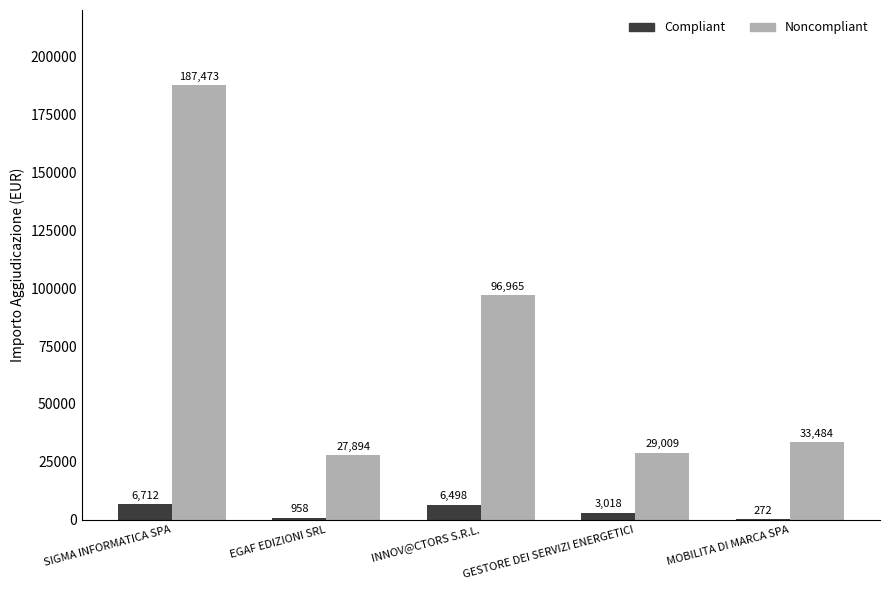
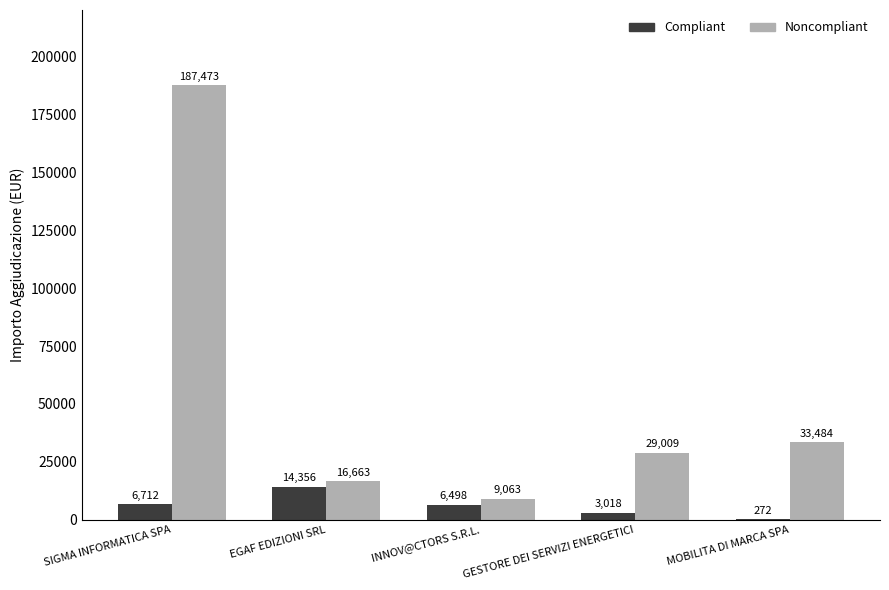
Compliant, EGAF EDIZIONI SRL: 958 -> 14,356
Noncompliant, EGAF EDIZIONI SRL: 27,894 -> 16,663
Noncompliant, INNOV@CTORS S.R.L.: 96,965 -> 9,063
